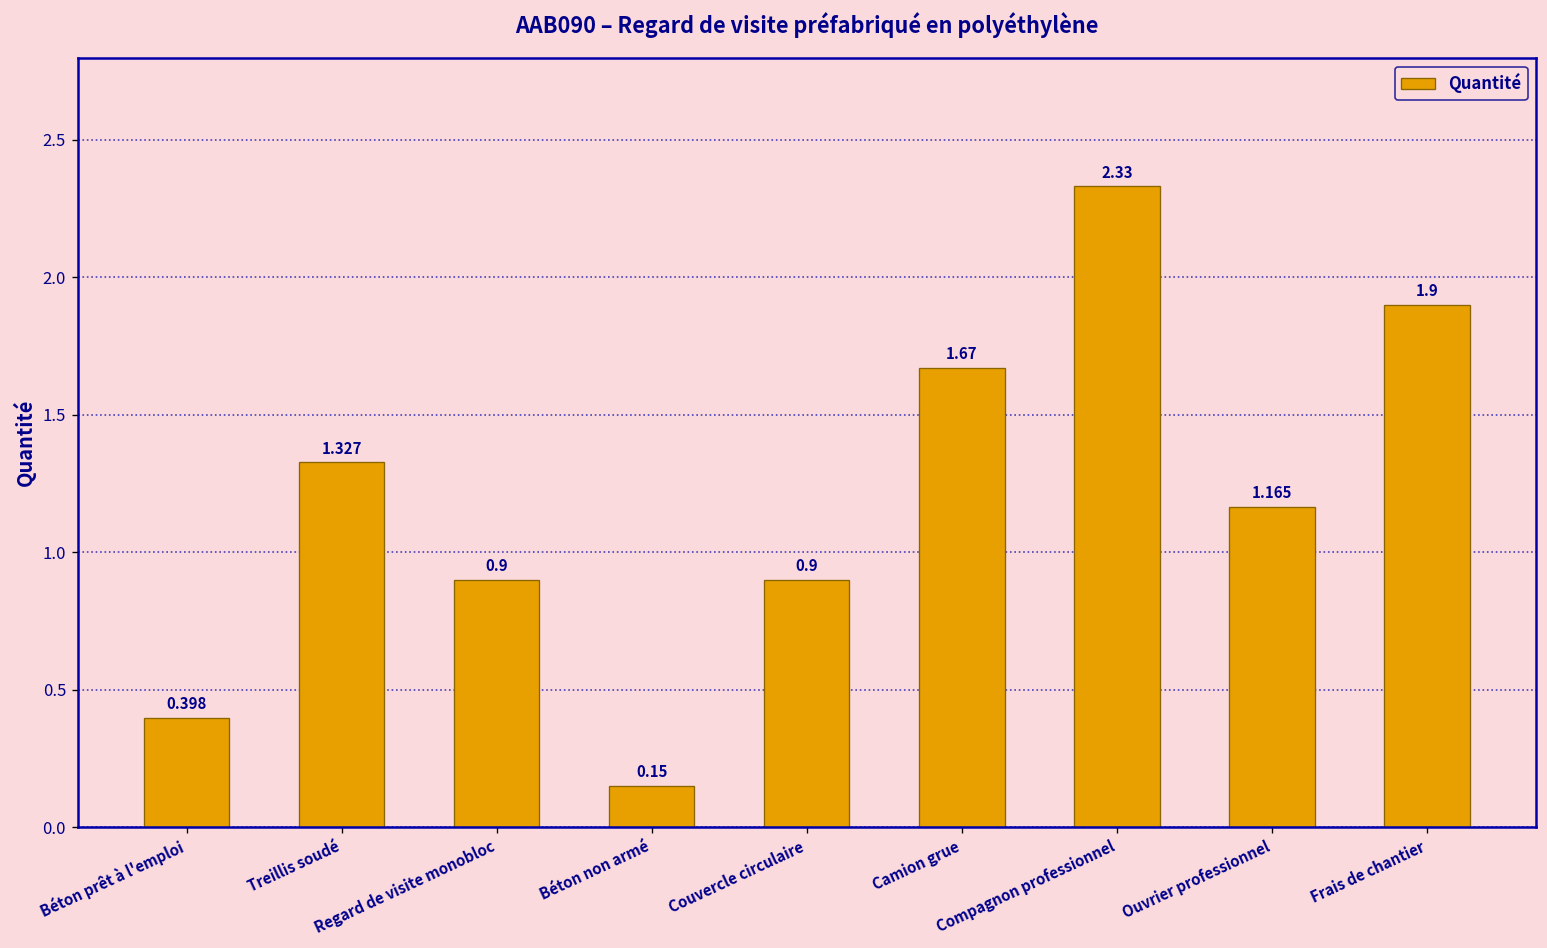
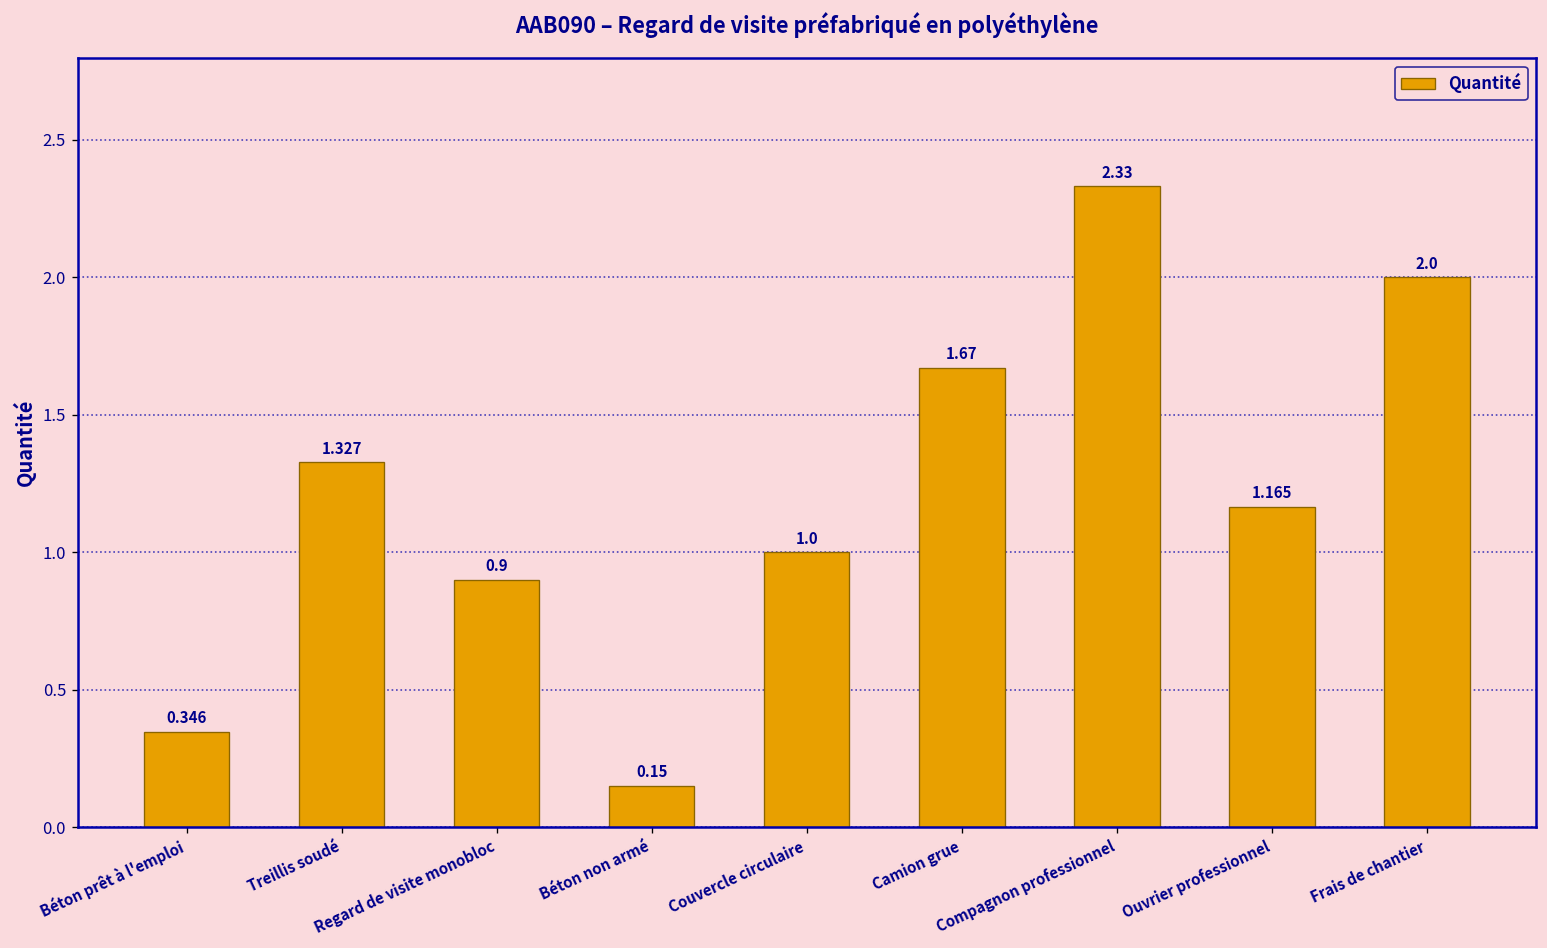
Béton prêt à l'emploi: 0.398 -> 0.346
Couvercle circulaire: 0.9 -> 1.0
Frais de chantier: 1.9 -> 2.0
